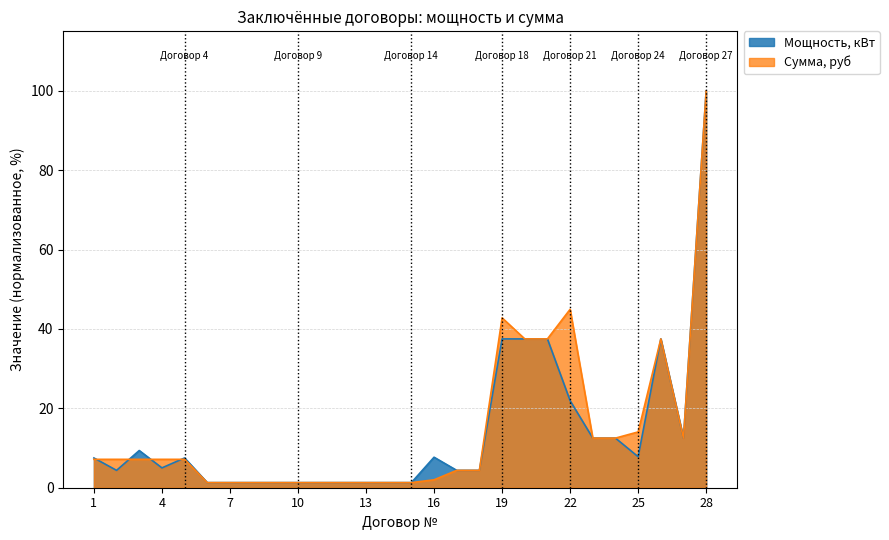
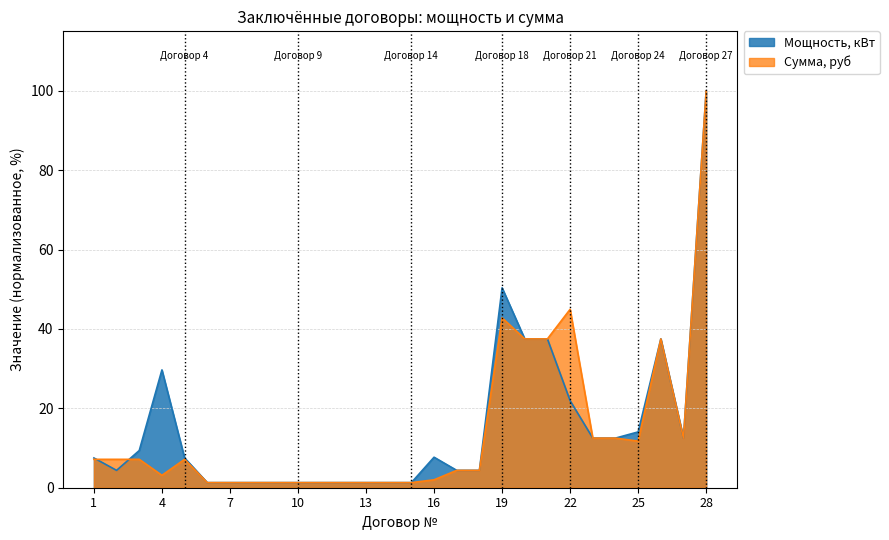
Мощность, кВт, 4: 5 -> 30
Сумма, руб, 4: 7 -> 3
Мощность, кВт, 19: 38 -> 50
Мощность, кВт, 25: 8 -> 14
Сумма, руб, 25: 14 -> 12
